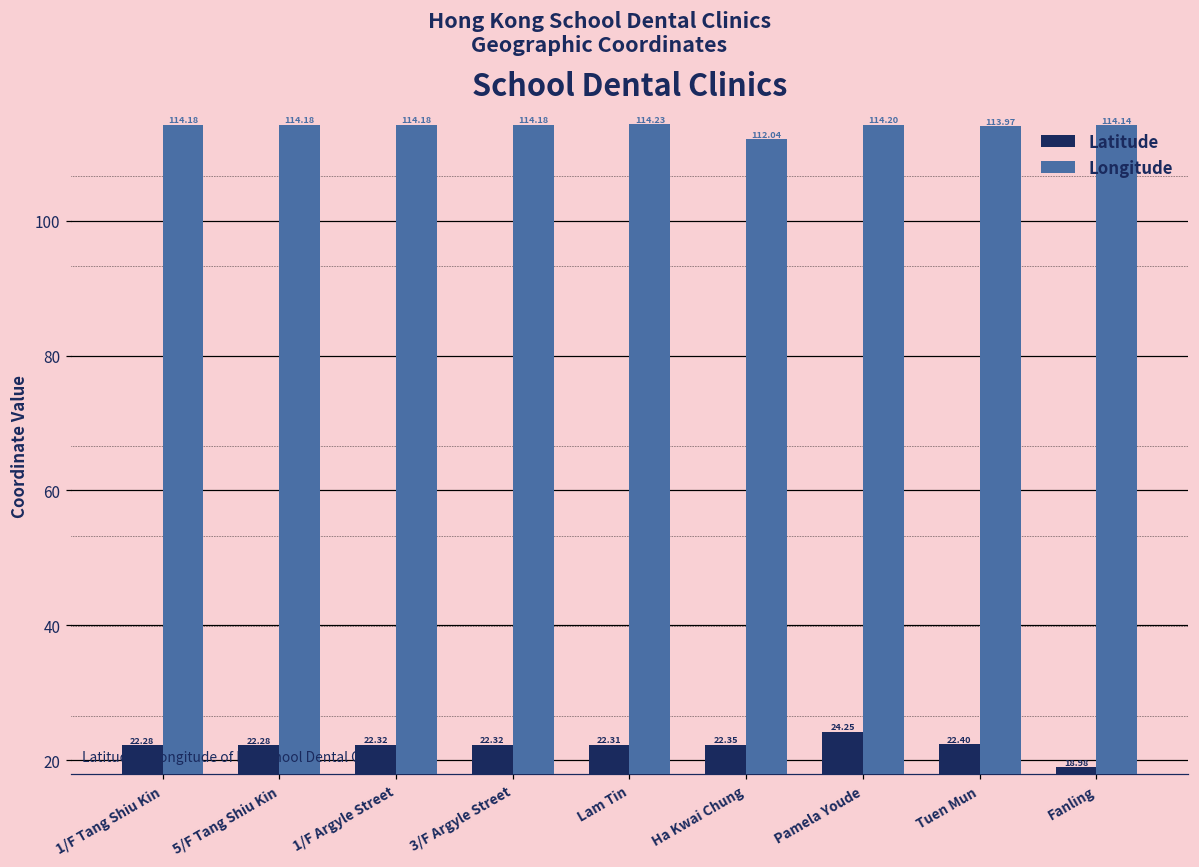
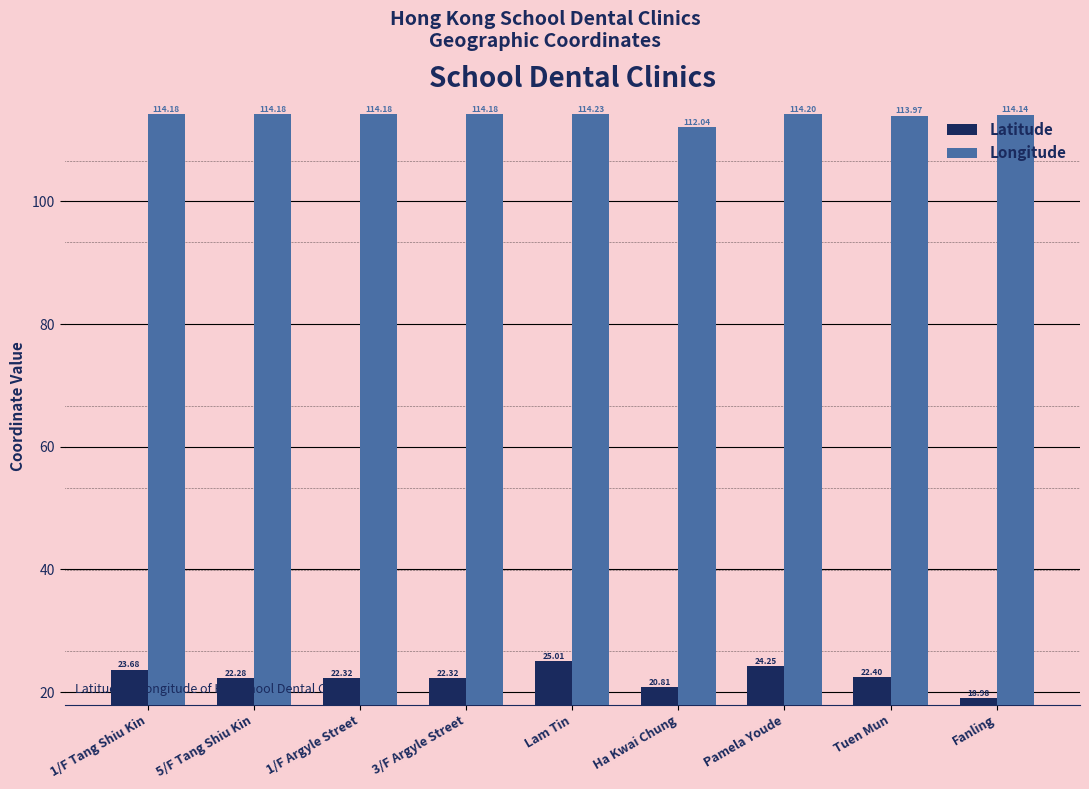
Latitude, 1/F Tang Shiu Kin: 22.28 -> 23.68
Latitude, Lam Tin: 22.31 -> 25.01
Latitude, Ha Kwai Chung: 22.35 -> 20.81
